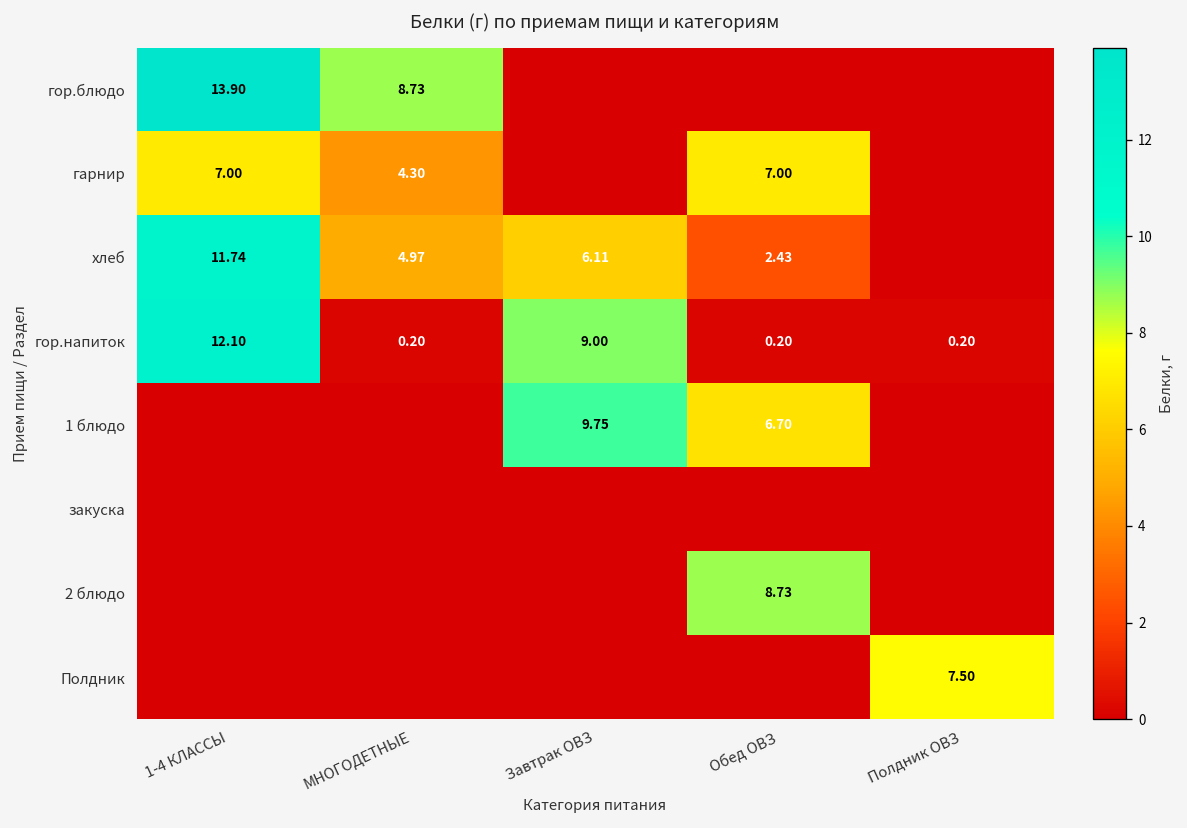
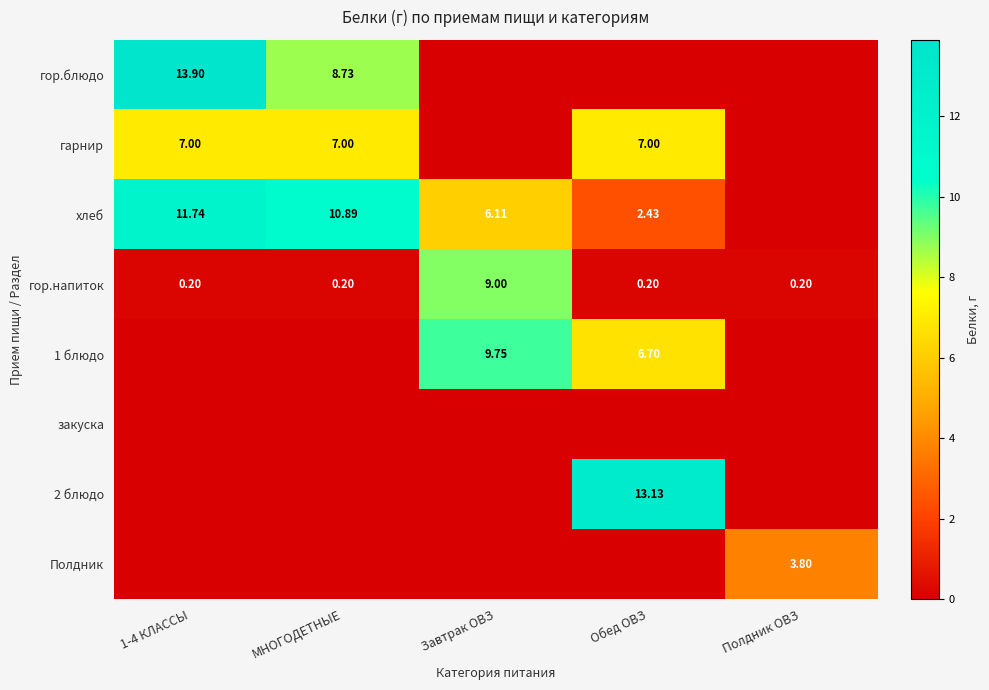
гарнир, МНОГОДЕТНЫЕ: 4.30 -> 7.00
хлеб, МНОГОДЕТНЫЕ: 4.97 -> 10.89
гор.напиток, 1-4 КЛАССЫ: 12.10 -> 0.20
2 блюдо, Обед ОВЗ: 8.73 -> 13.13
Полдник, Полдник ОВЗ: 7.50 -> 3.80
